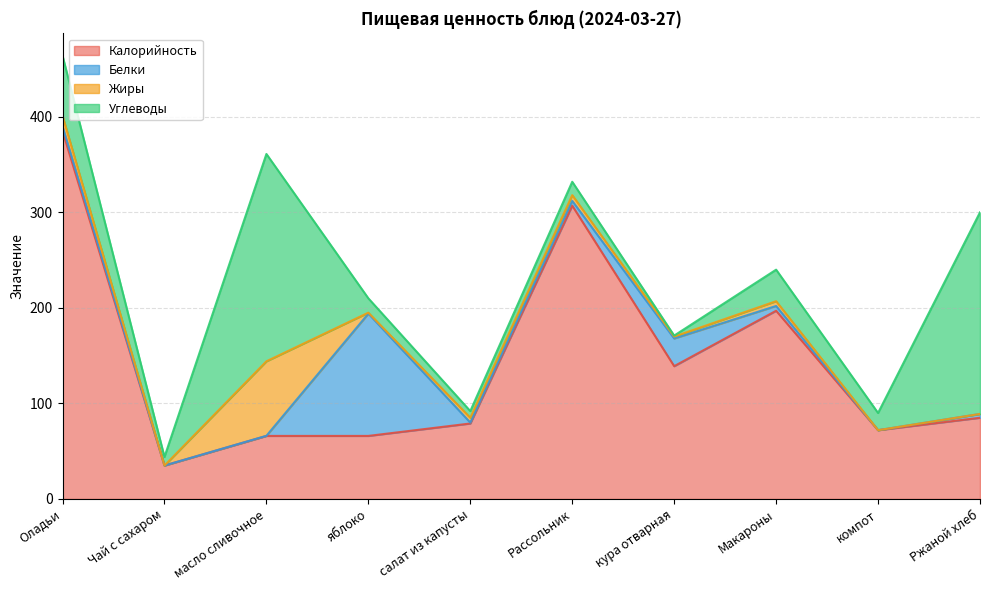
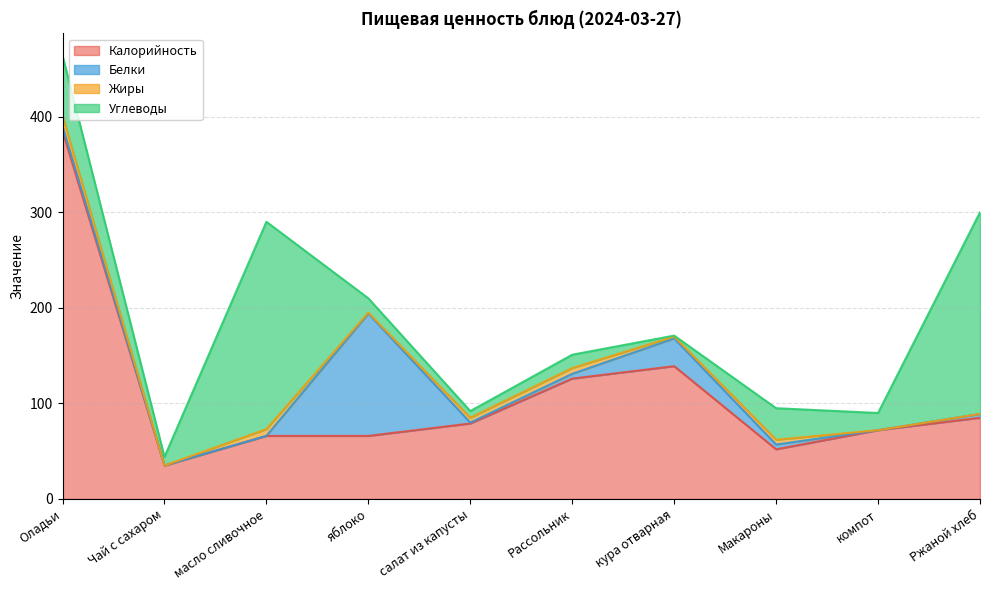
Жиры, масло сливочное: 80 -> 10
Калорийность, Рассольник: 310 -> 130
Калорийность, Макароны: 200 -> 50
